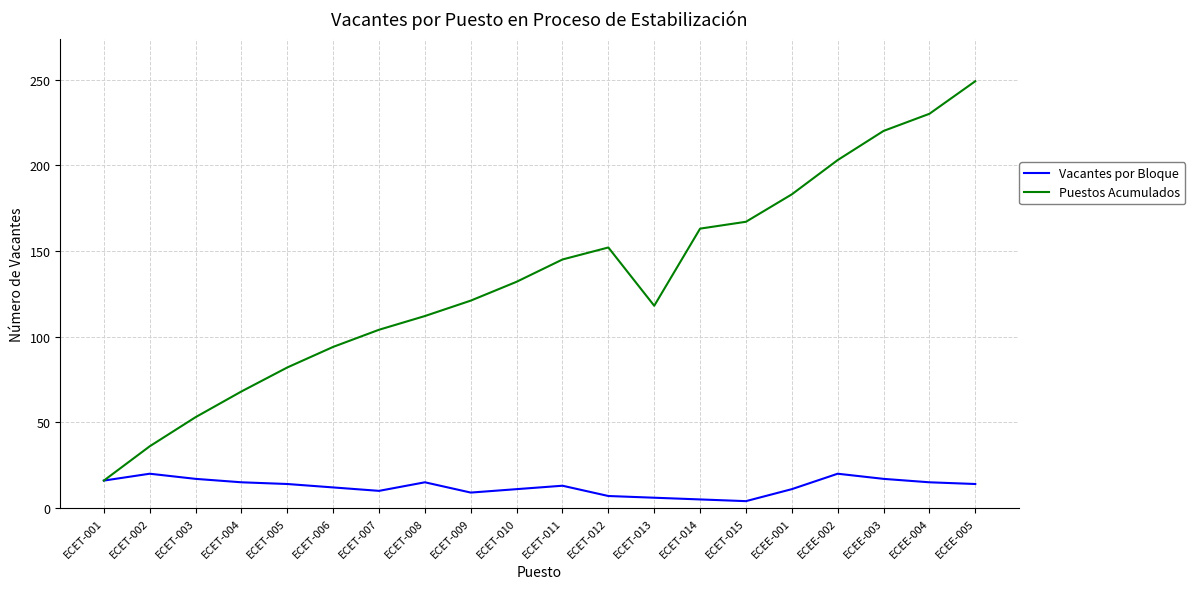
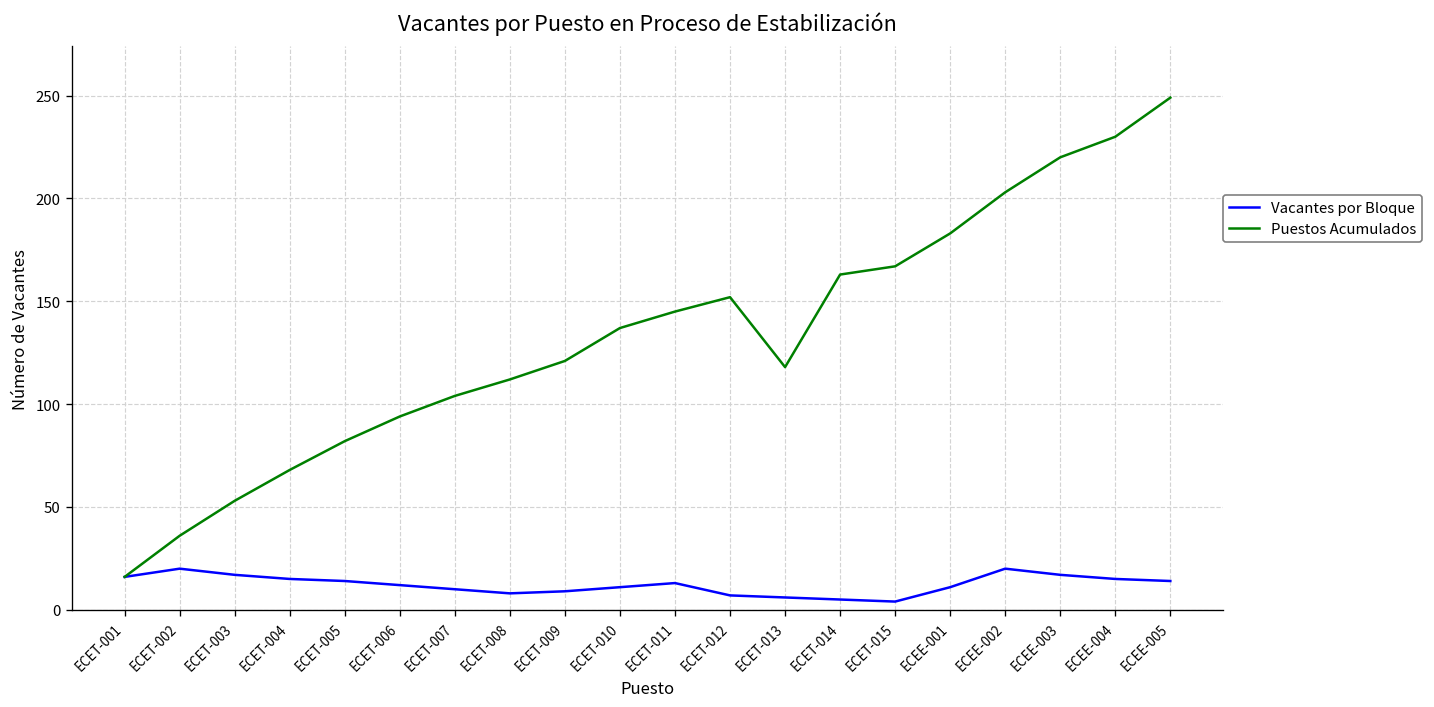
Vacantes por Bloque, ECET-008: 15 -> 8
Puestos Acumulados, ECET-010: 132 -> 137
